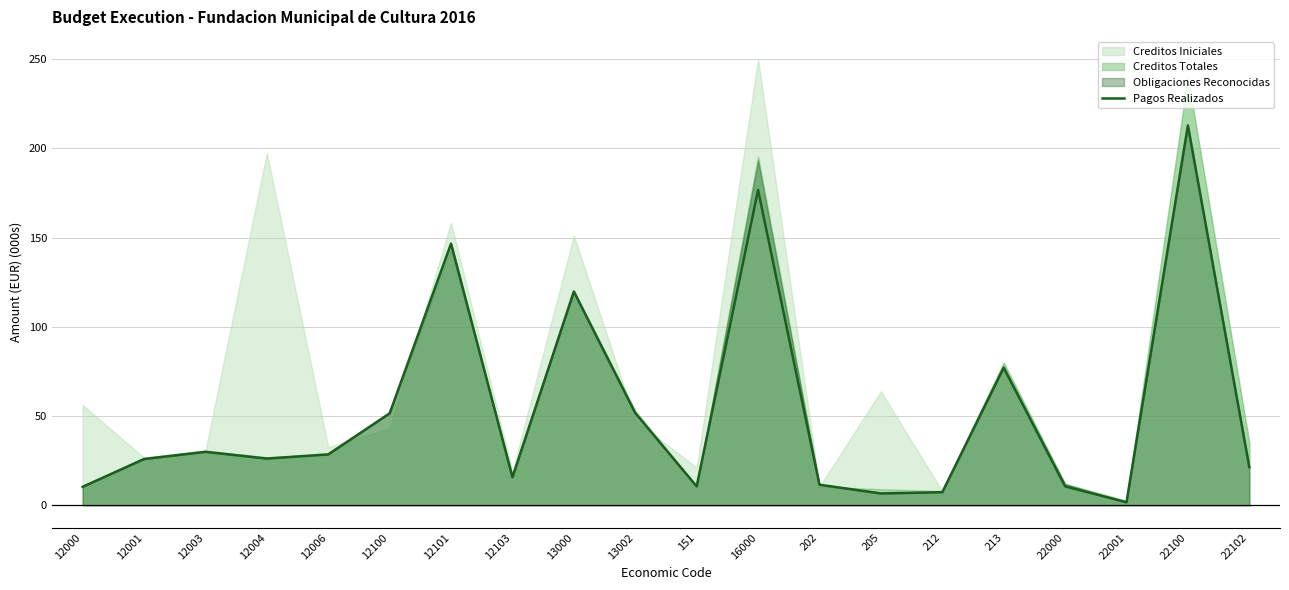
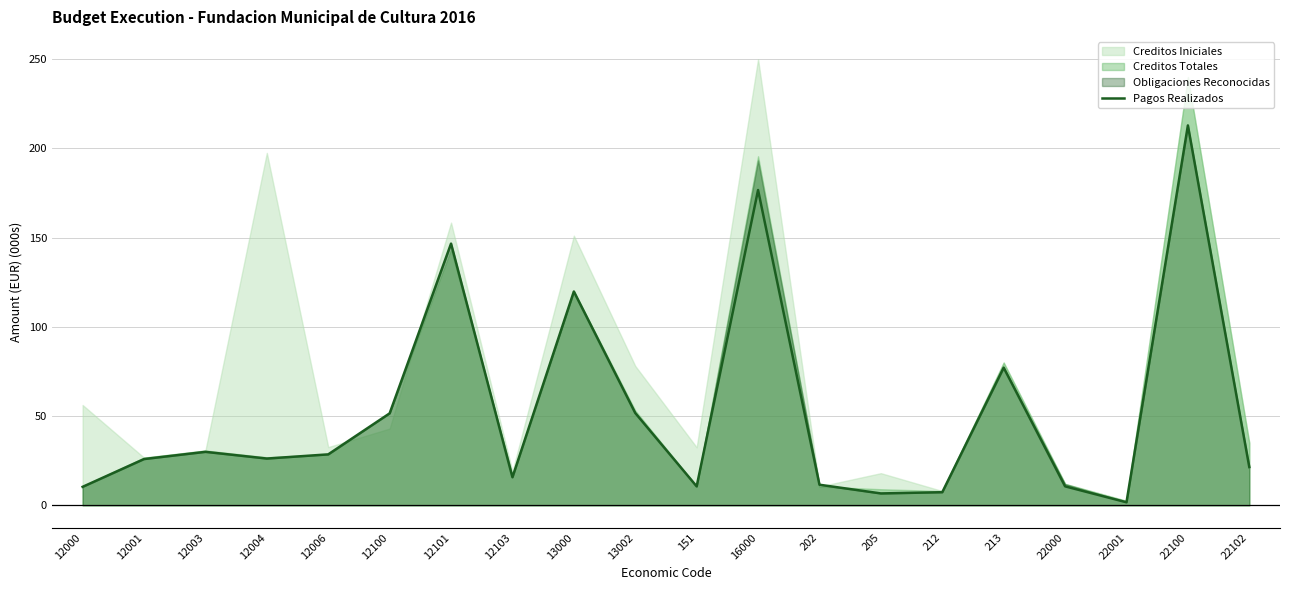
Creditos Iniciales, 13002: 48 -> 78
Creditos Iniciales, 151: 21 -> 32
Creditos Iniciales, 205: 64 -> 18
